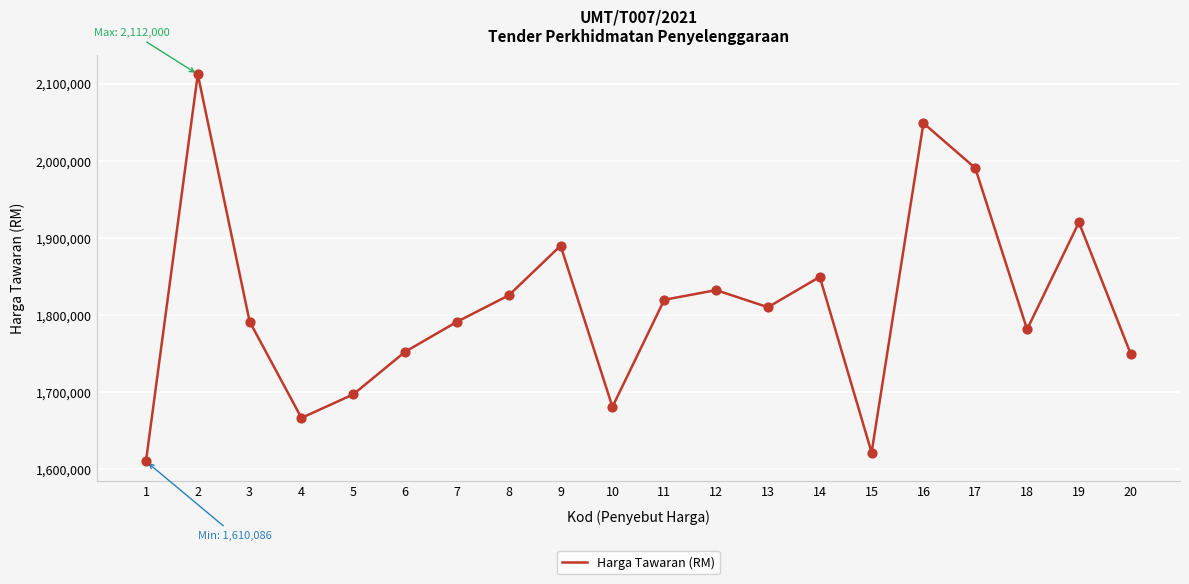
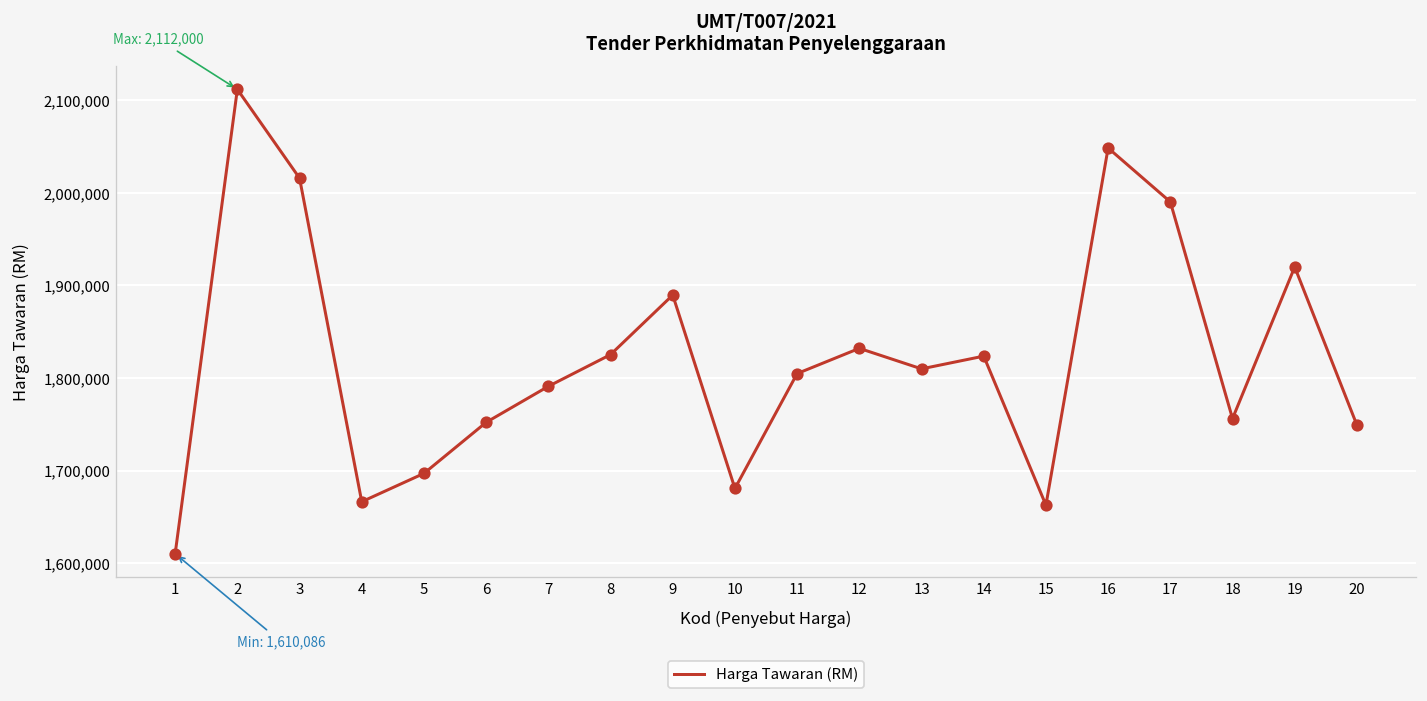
3: 1,790,000 -> 2,020,000
11: 1,820,000 -> 1,800,000
14: 1,850,000 -> 1,820,000
15: 1,620,000 -> 1,660,000
18: 1,780,000 -> 1,760,000
